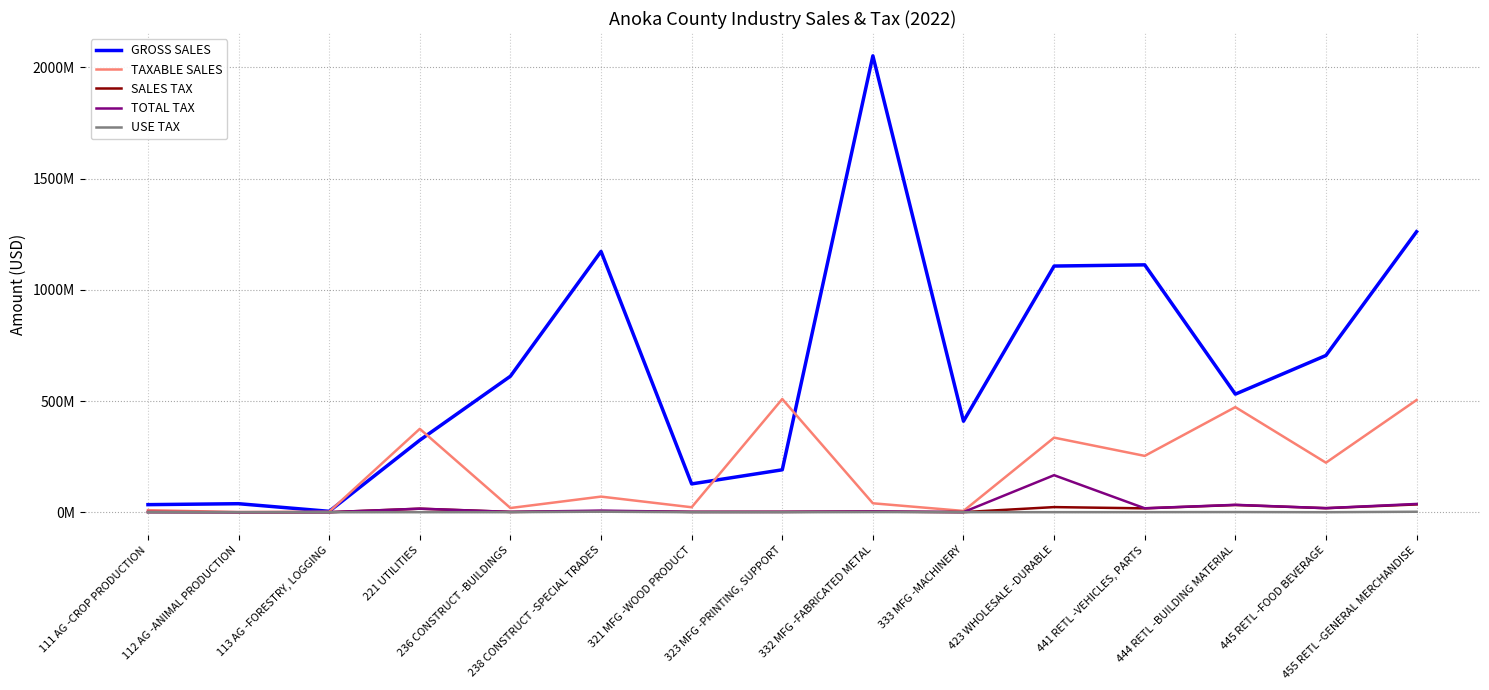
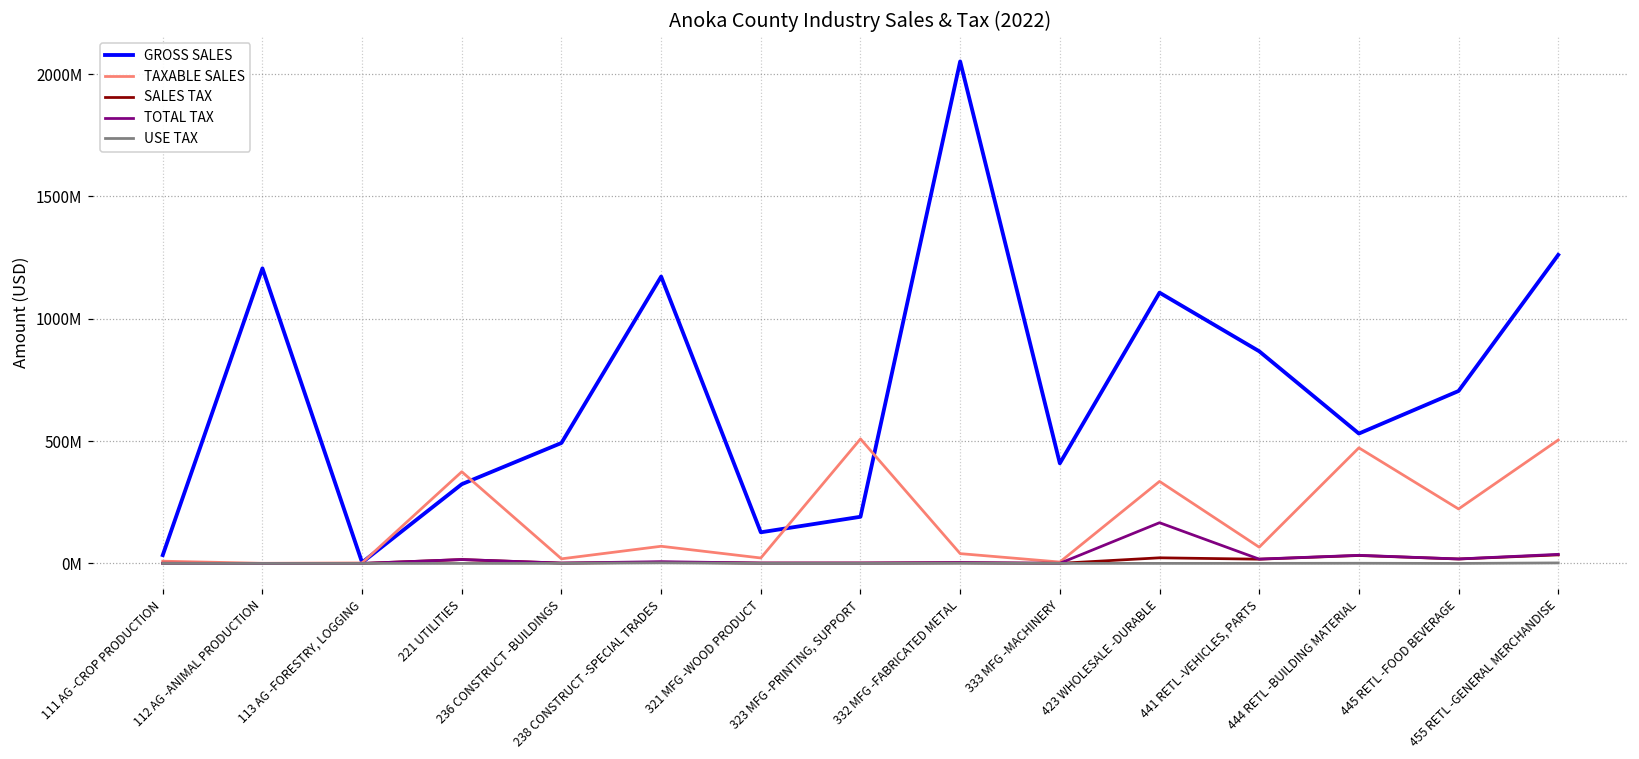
GROSS SALES, 112 AG -ANIMAL PRODUCTION: 40000000 -> 1210000000
GROSS SALES, 236 CONSTRUCT -BUILDINGS: 610000000 -> 490000000
GROSS SALES, 441 RETL -VEHICLES, PARTS: 1110000000 -> 870000000
TAXABLE SALES, 441 RETL -VEHICLES, PARTS: 250000000 -> 70000000
